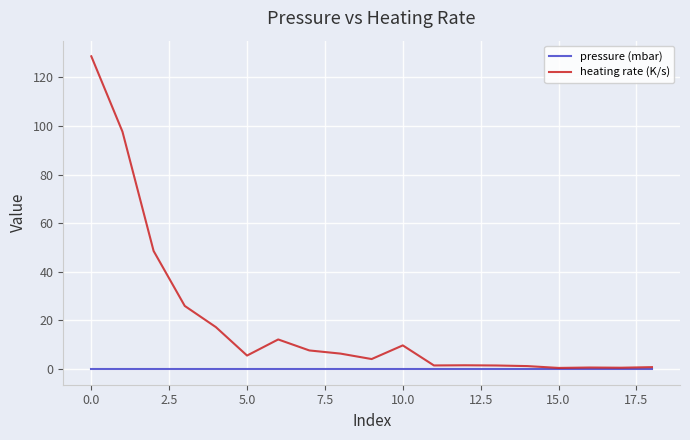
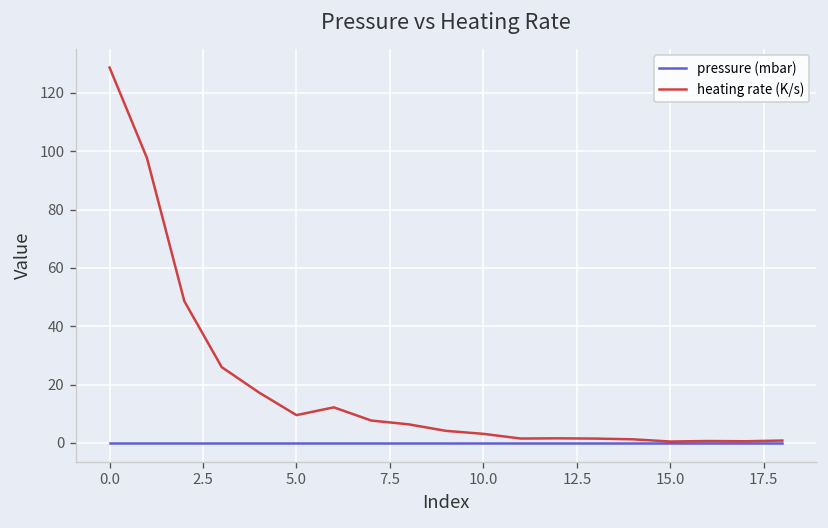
heating rate (K/s), 5.0: 6 -> 10
heating rate (K/s), 10.0: 10 -> 3
